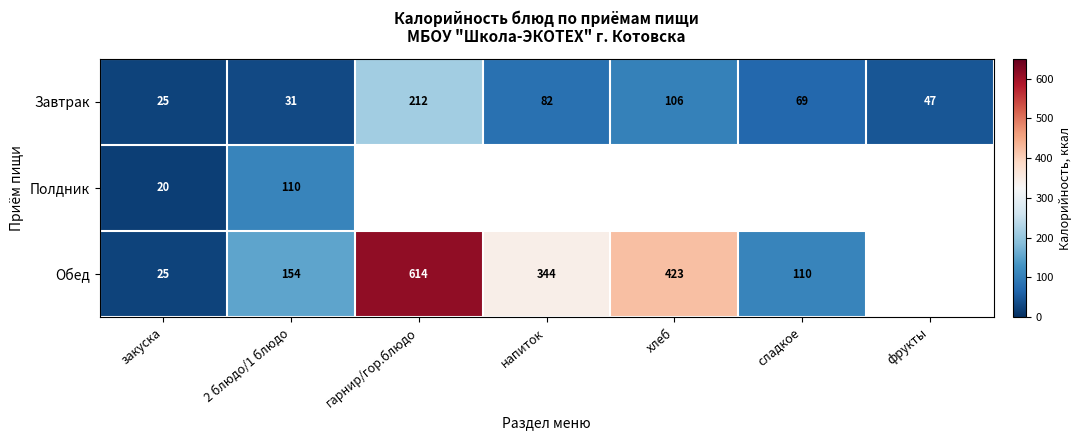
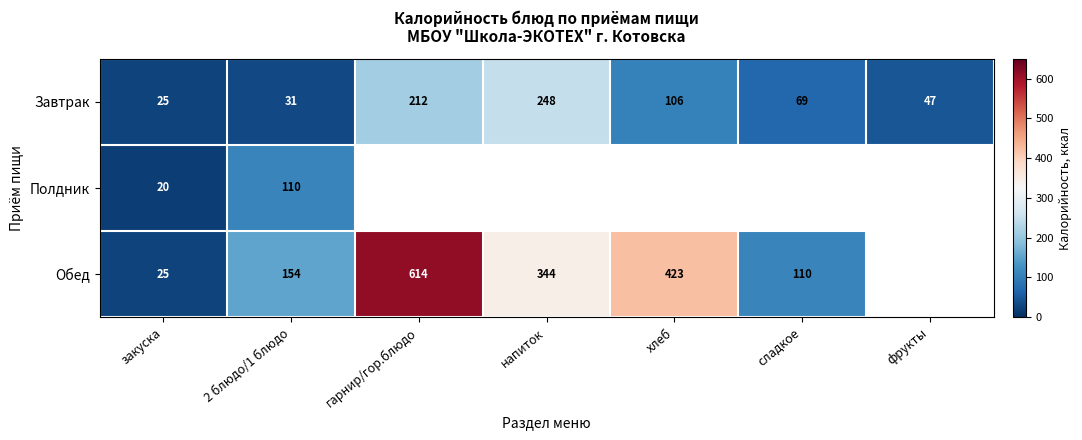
Завтрак, напиток: 82 -> 248
